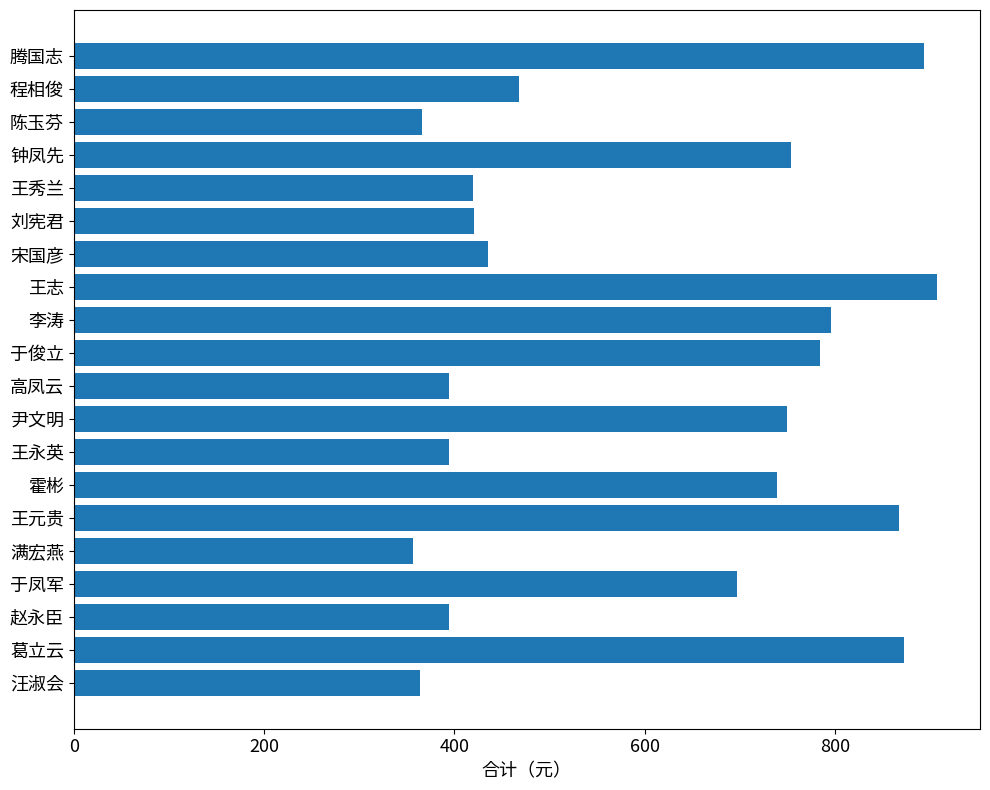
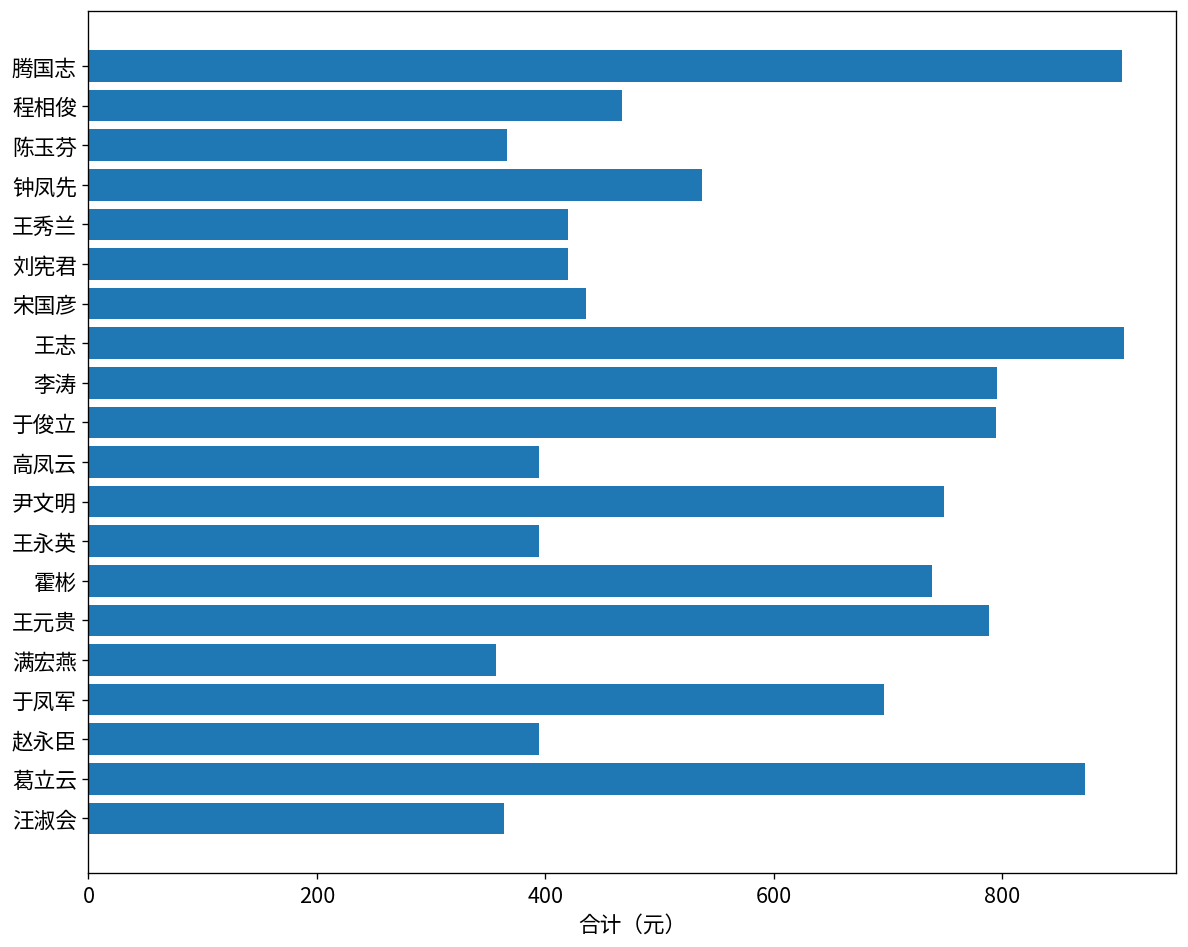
腾国志: 890 -> 910
钟凤先: 750 -> 540
于俊立: 780 -> 800
王元贵: 870 -> 790
